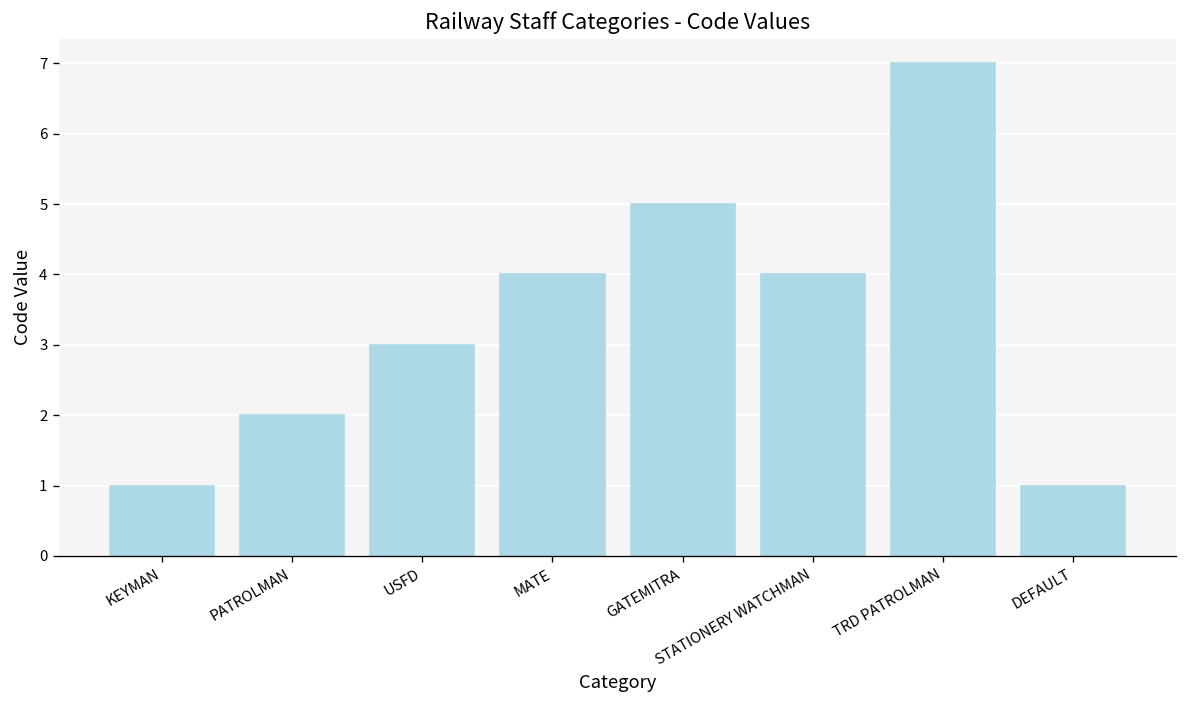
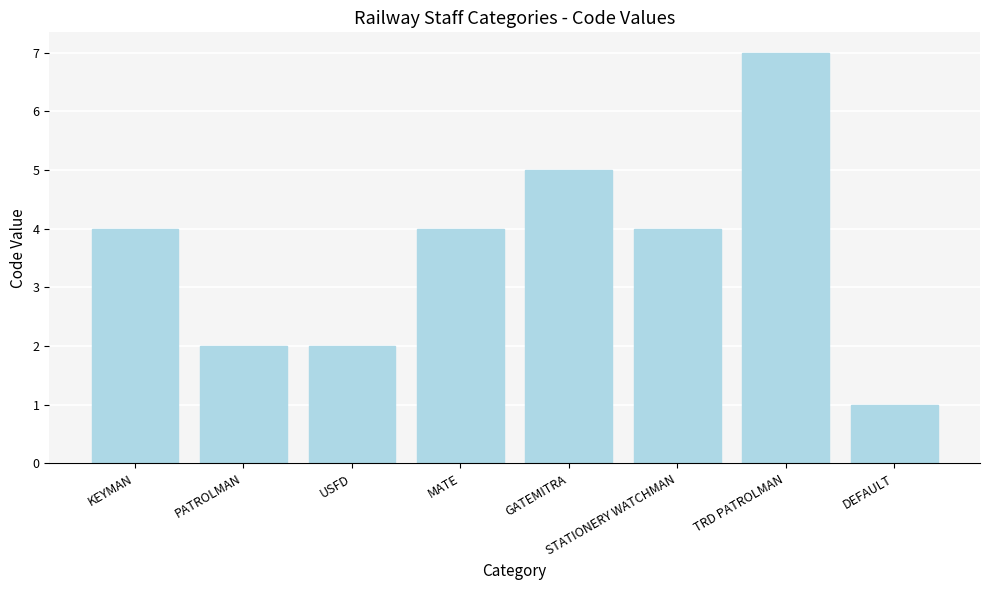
KEYMAN: 1 -> 4
USFD: 3 -> 2
